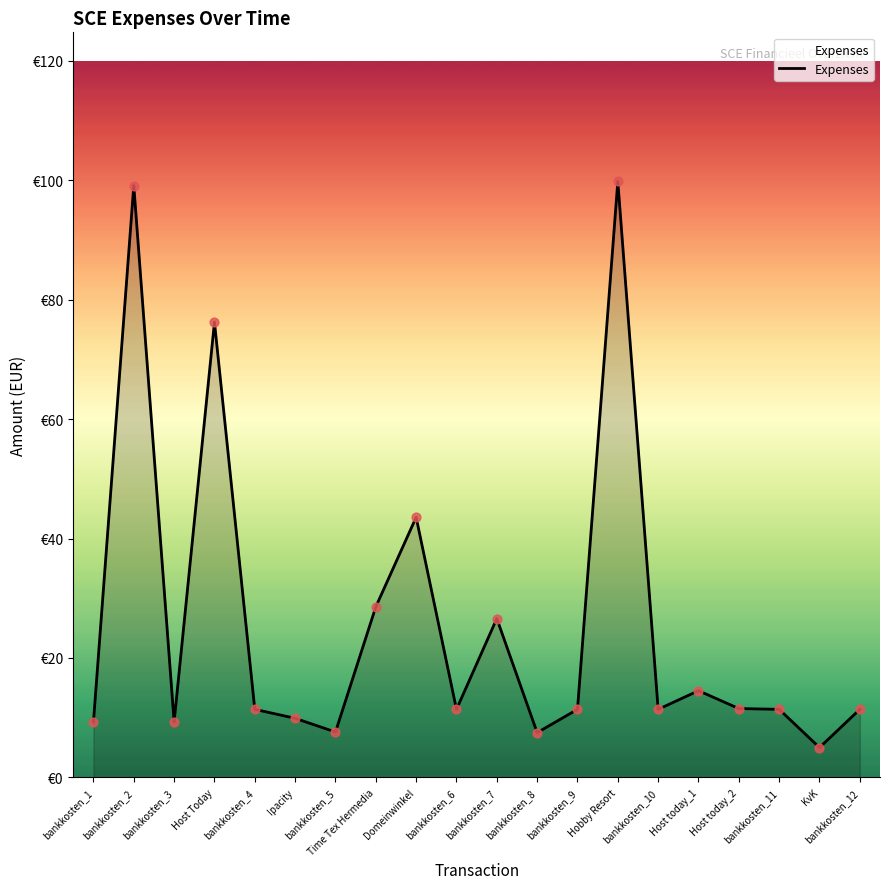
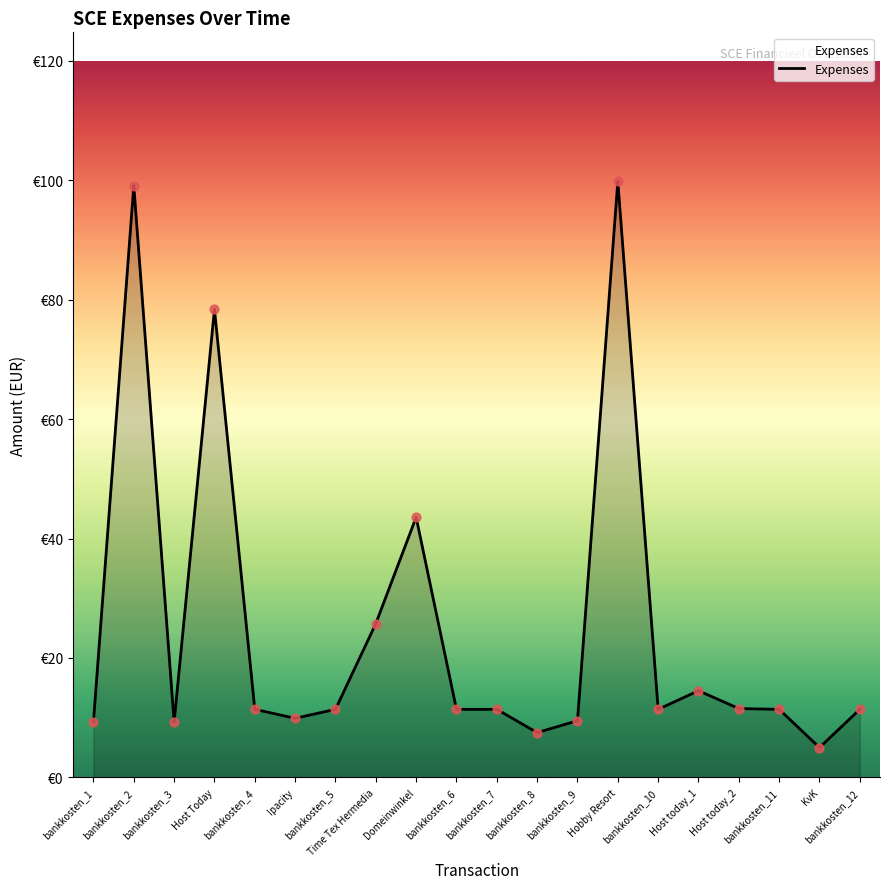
Host Today: €76 -> €78
bankkosten_5: €8 -> €11
Time Tex Hermedia: €29 -> €26
bankkosten_7: €27 -> €11
bankkosten_9: €11 -> €10
